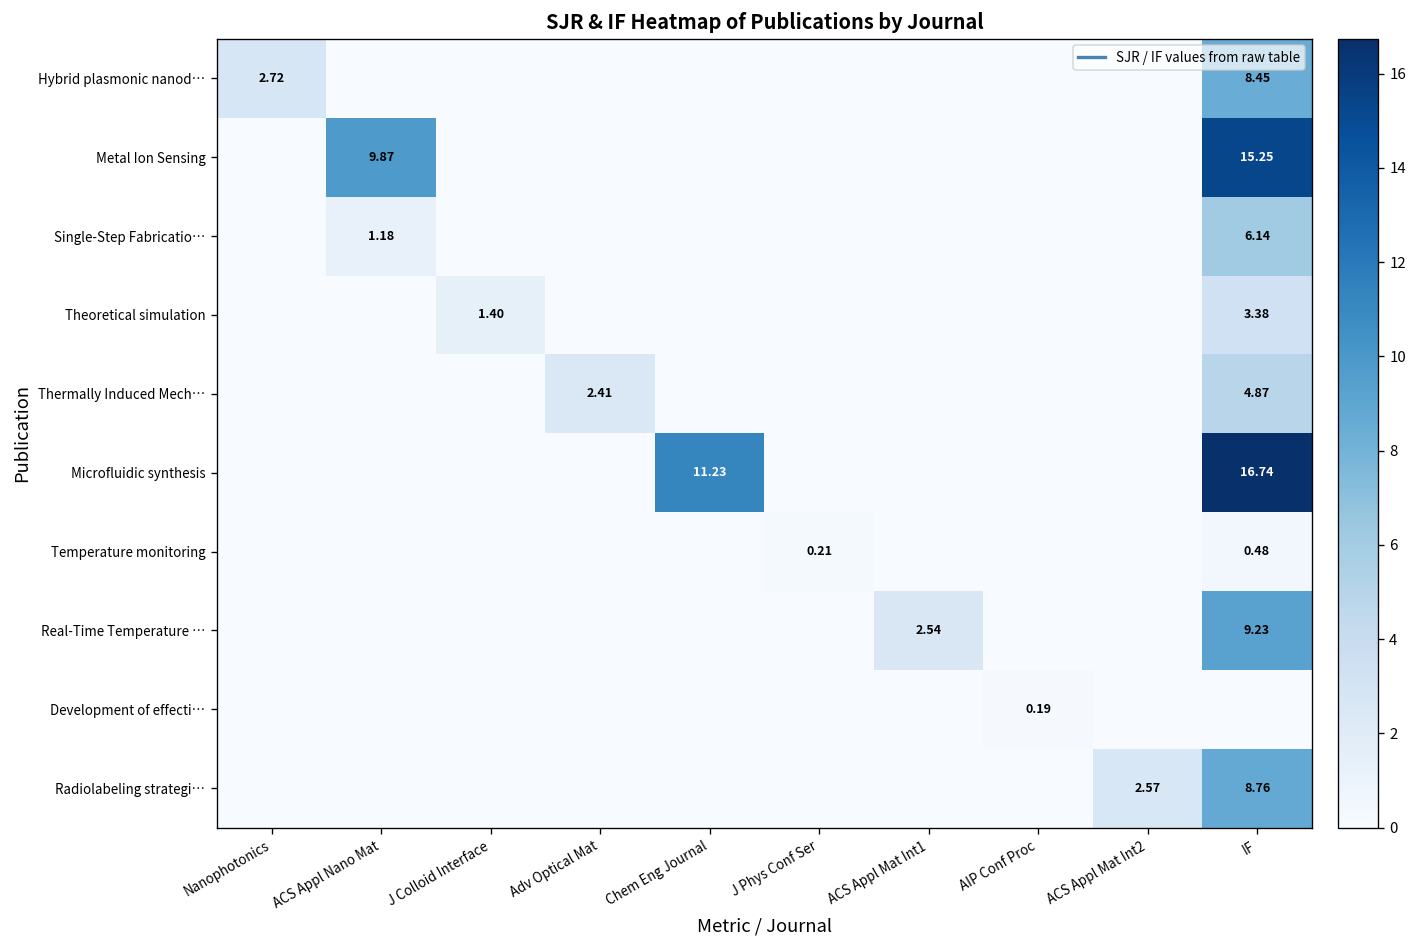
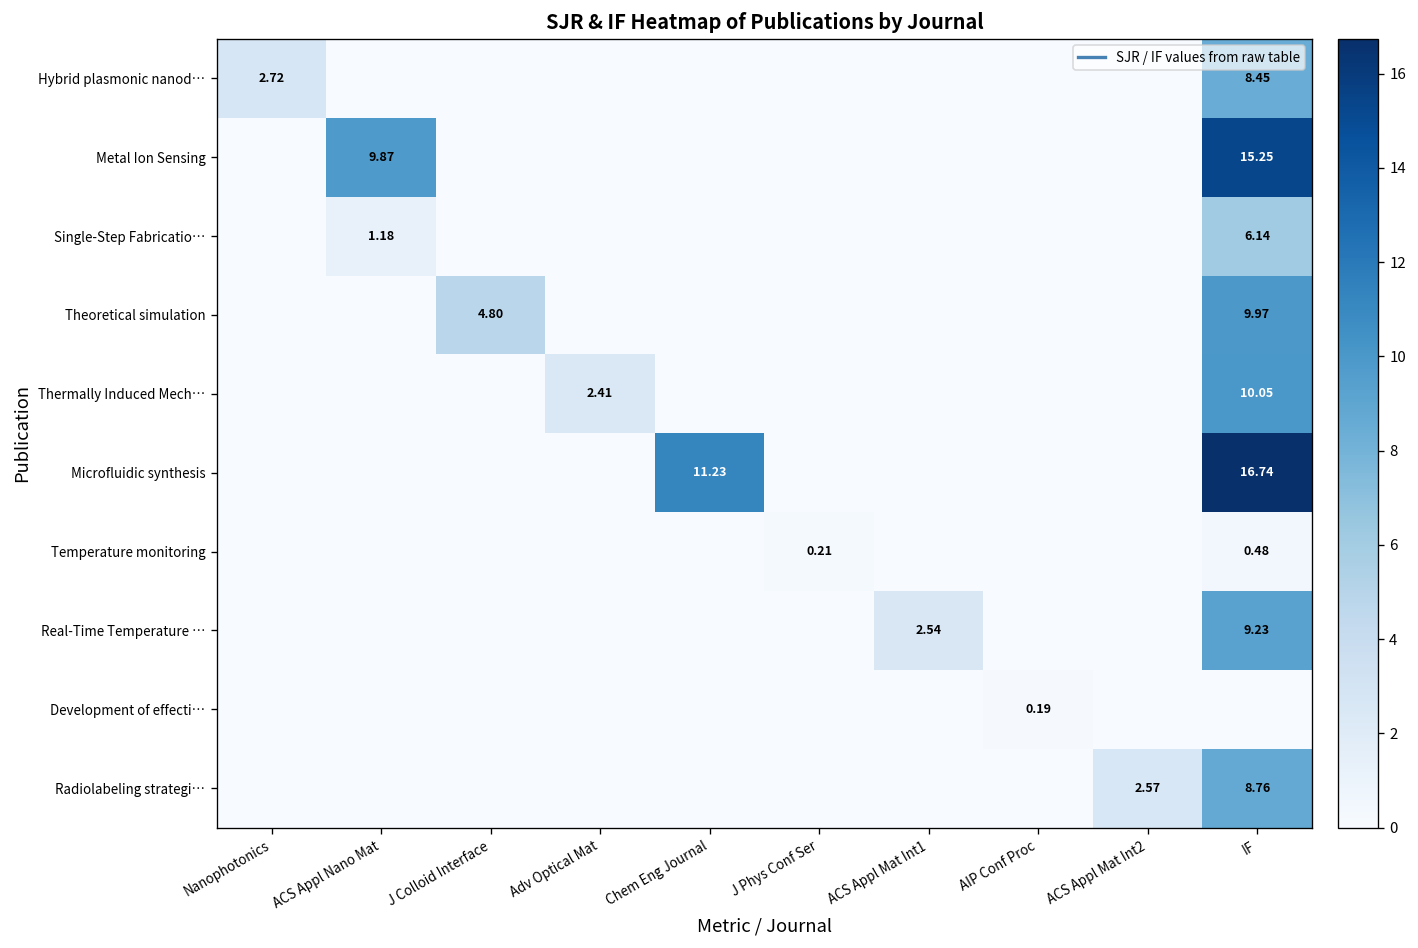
Theoretical simulation, J Colloid Interface: 1.40 -> 4.80
Theoretical simulation, IF: 3.38 -> 9.97
Thermally Induced Mech…, IF: 4.87 -> 10.05
